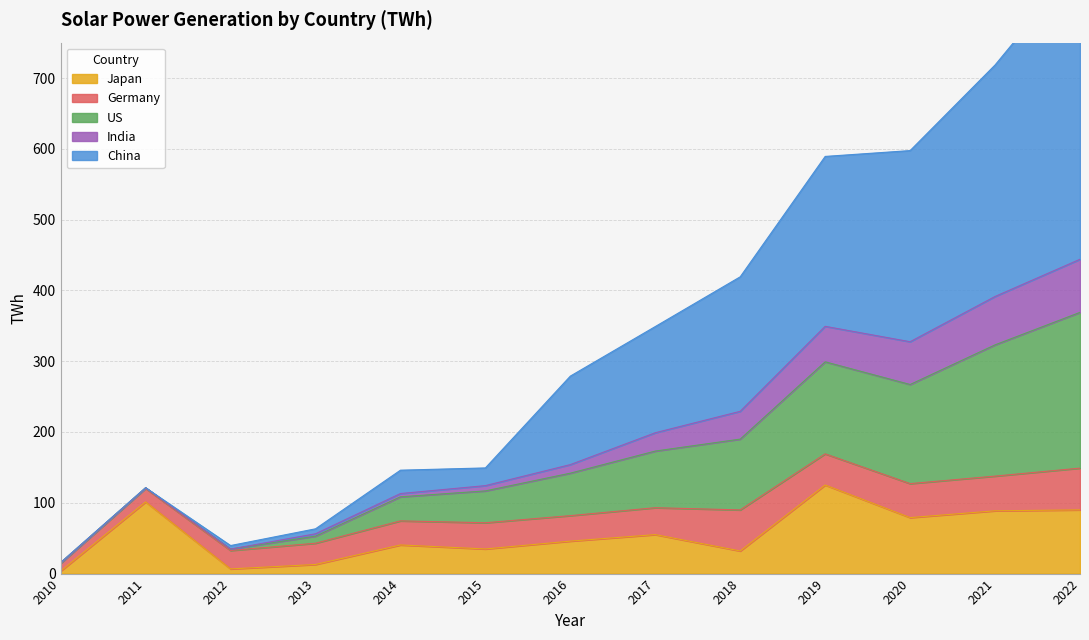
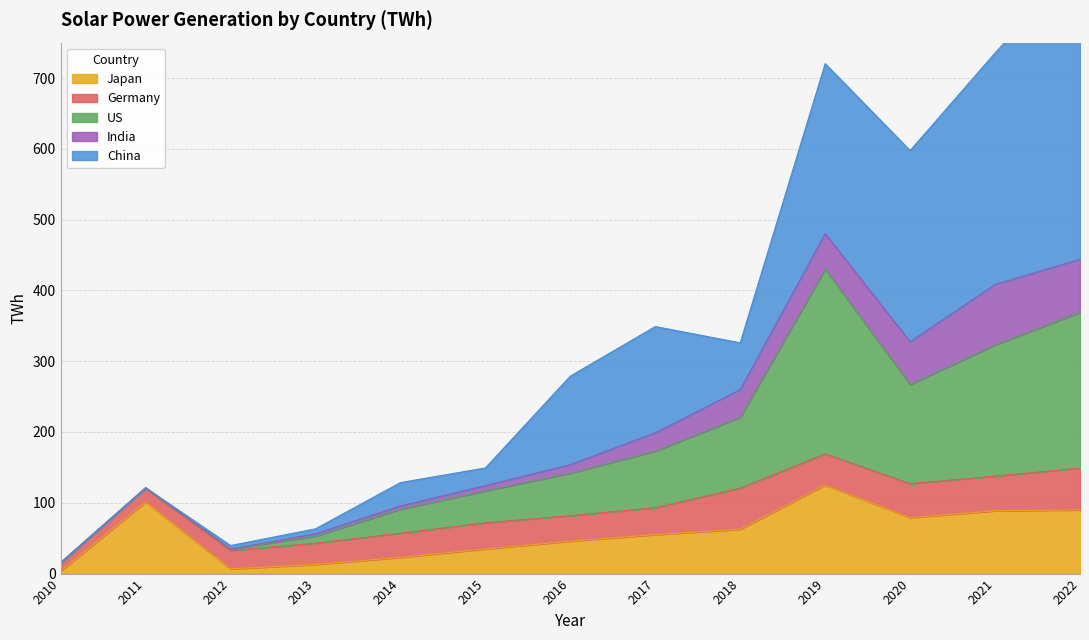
Japan, 2014: 40 -> 20
Japan, 2018: 30 -> 60
China, 2018: 190 -> 70
US, 2019: 130 -> 260
India, 2021: 70 -> 90
